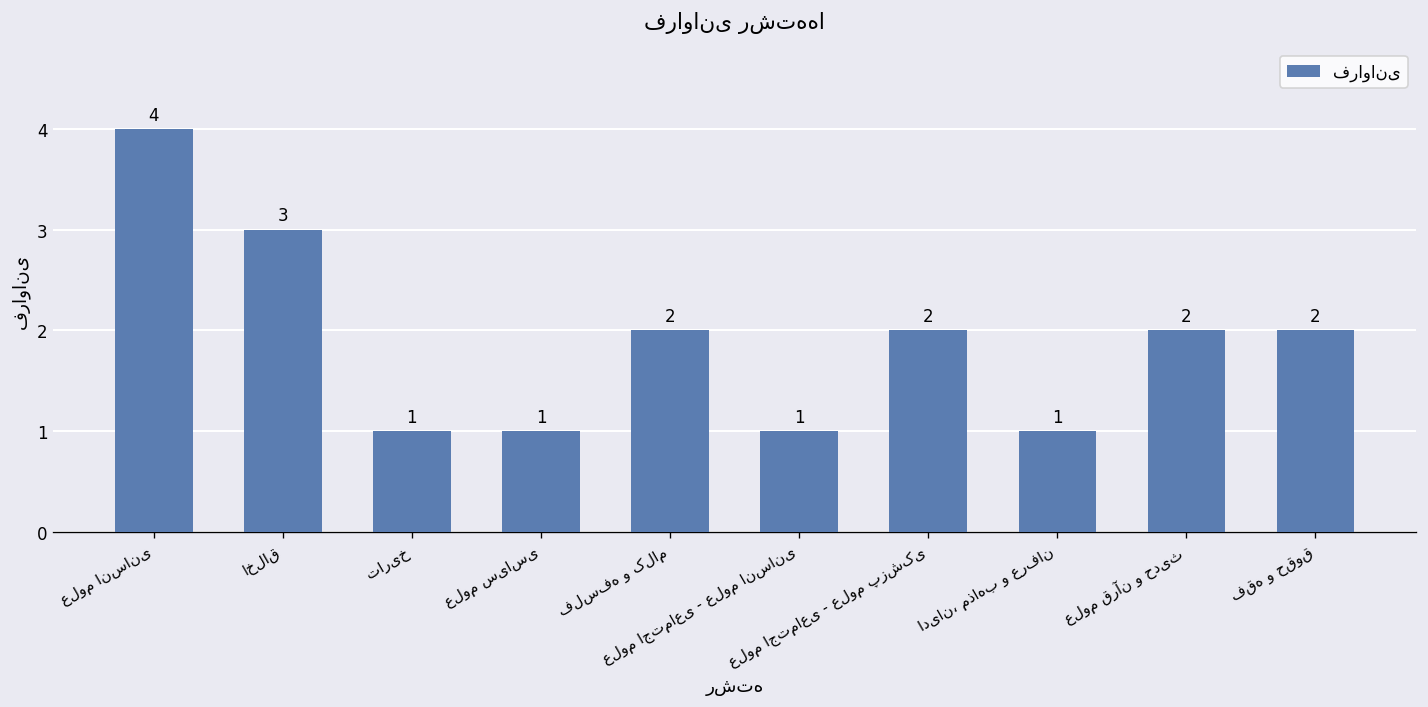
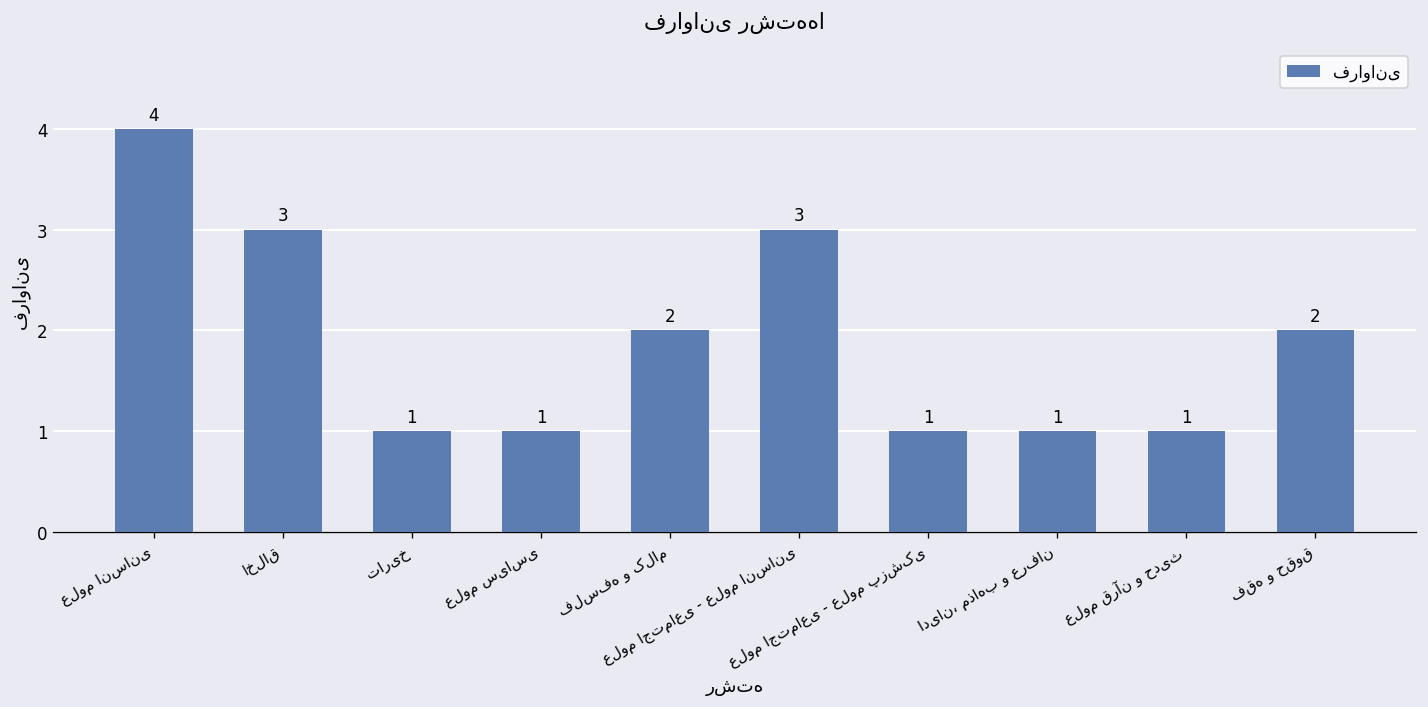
علوم اجتماعی - علوم انسانی: 1 -> 3
علوم اجتماعی - علوم پزشکی: 2 -> 1
علوم قرآن و حدیث: 2 -> 1
